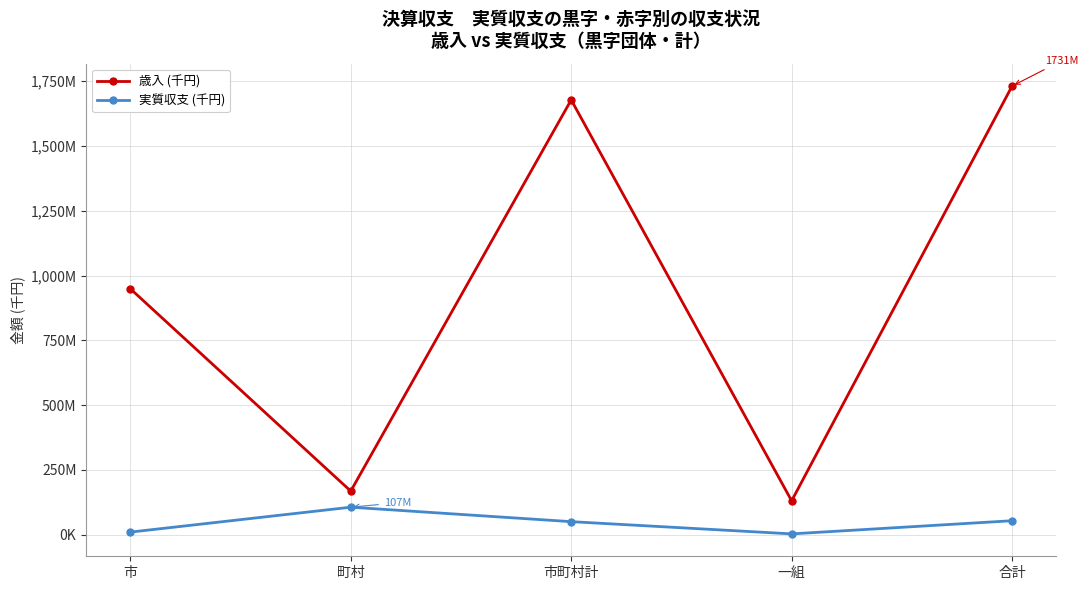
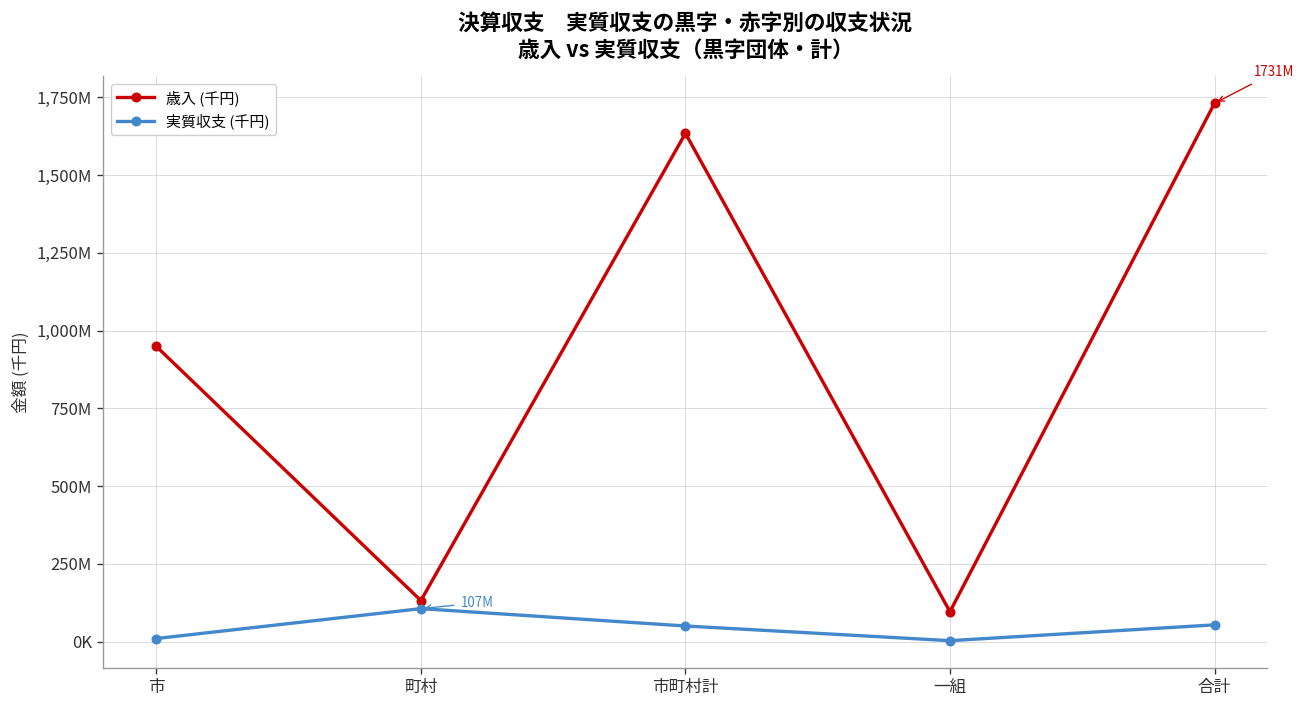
歳入 (千円), 町村: 170,000,000 -> 130,000,000
歳入 (千円), 市町村計: 1,680,000,000 -> 1,630,000,000
歳入 (千円), 一組: 130,000,000 -> 100,000,000
